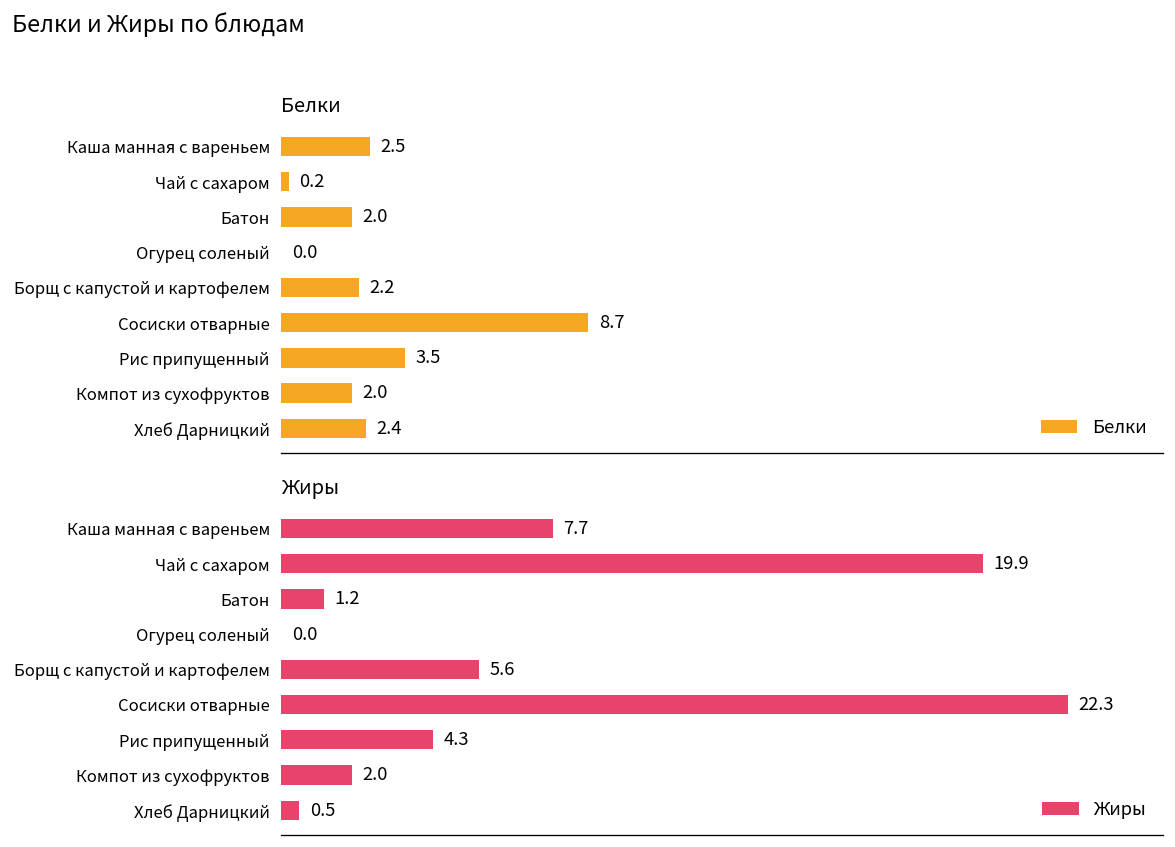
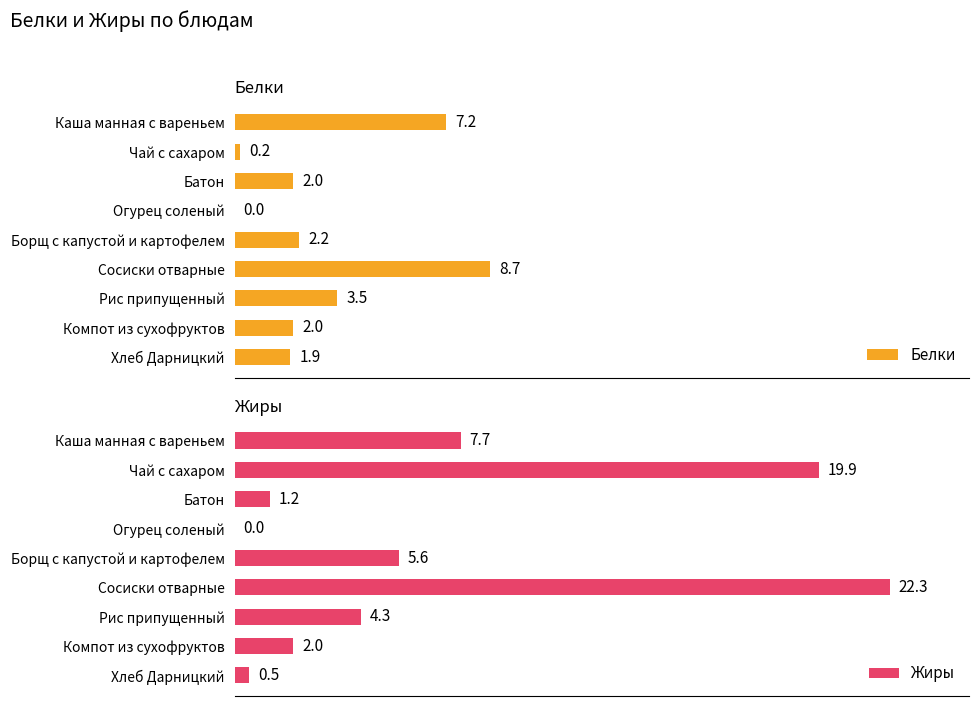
Белки, Каша манная с вареньем: 2.5 -> 7.2
Белки, Хлеб Дарницкий: 2.4 -> 1.9
